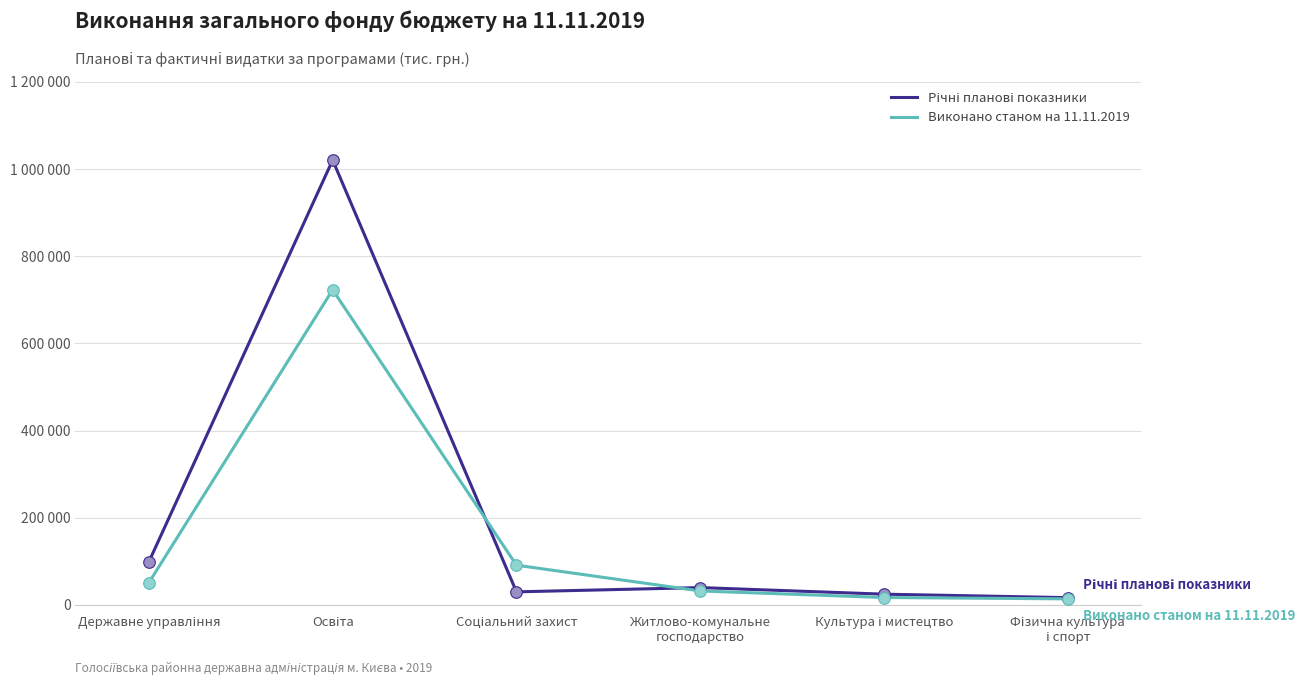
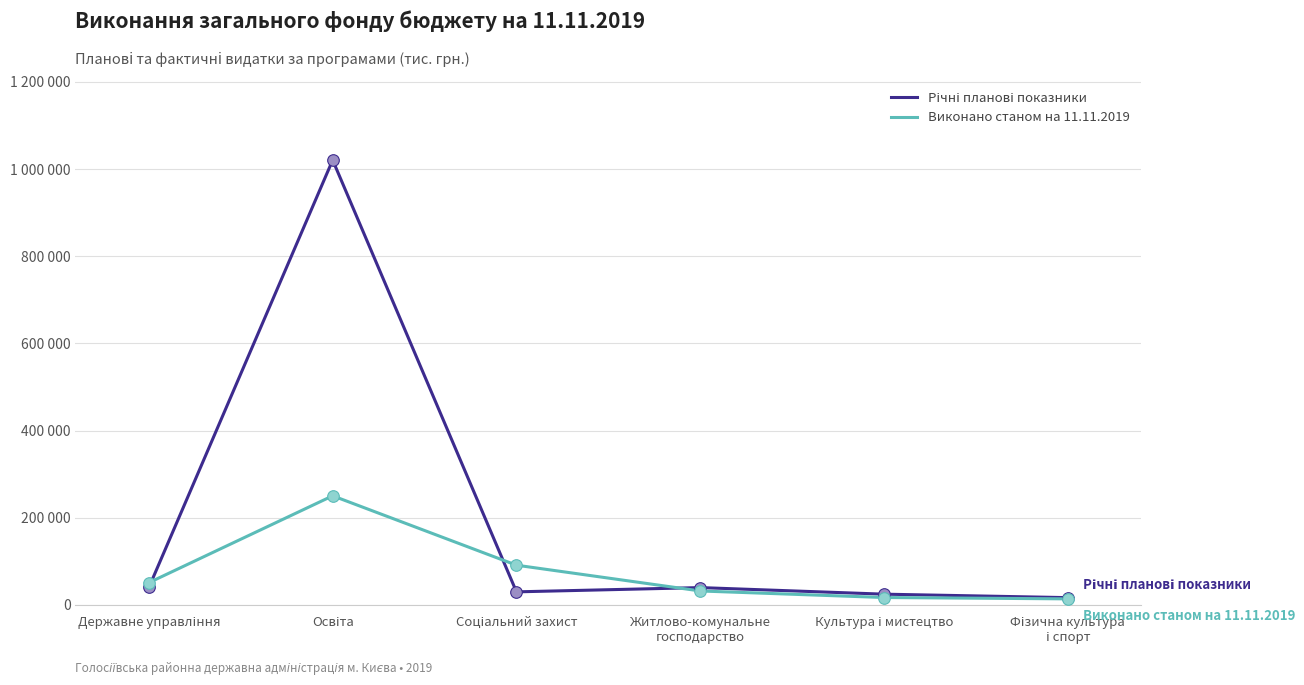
Річні планові показники, Державне управління: 100000 -> 40000
Виконано станом на 11.11.2019, Освіта: 720000 -> 250000
